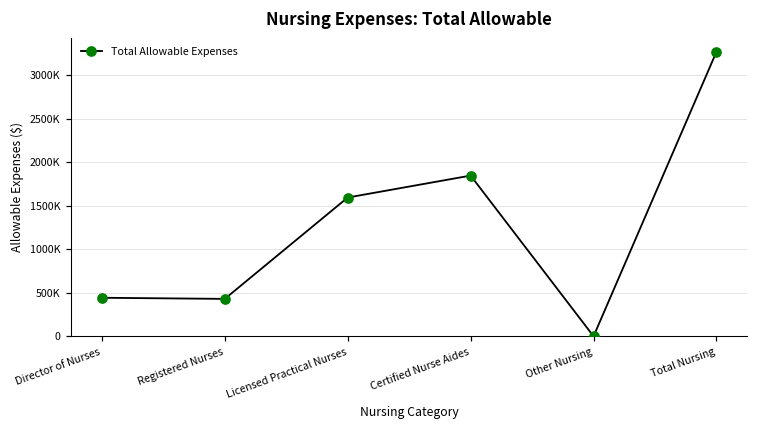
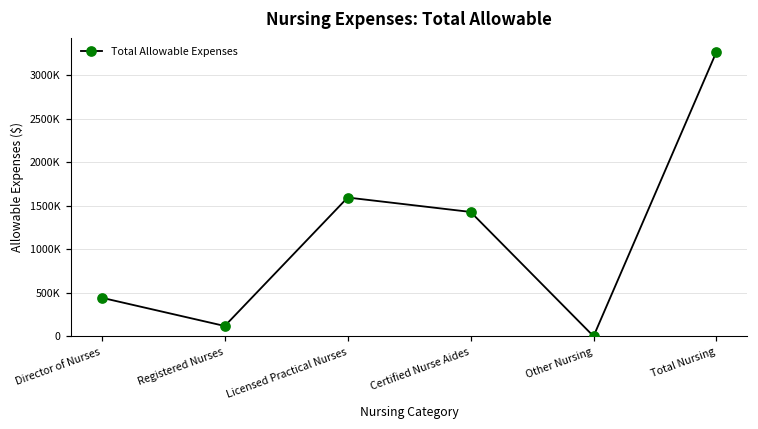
Registered Nurses: 400000 -> 100000
Certified Nurse Aides: 1800000 -> 1400000
